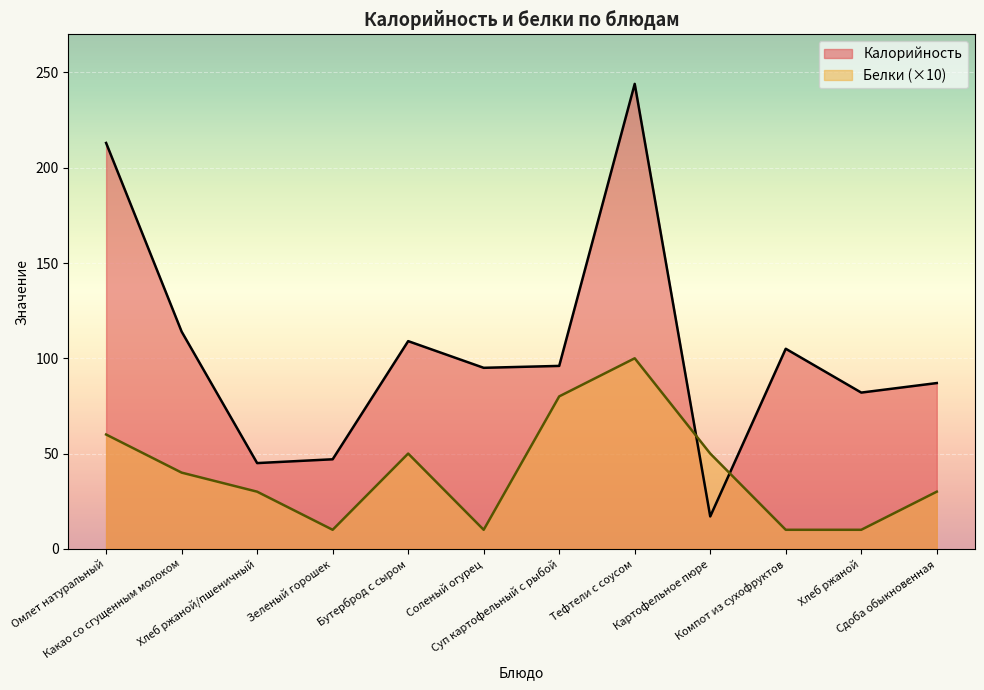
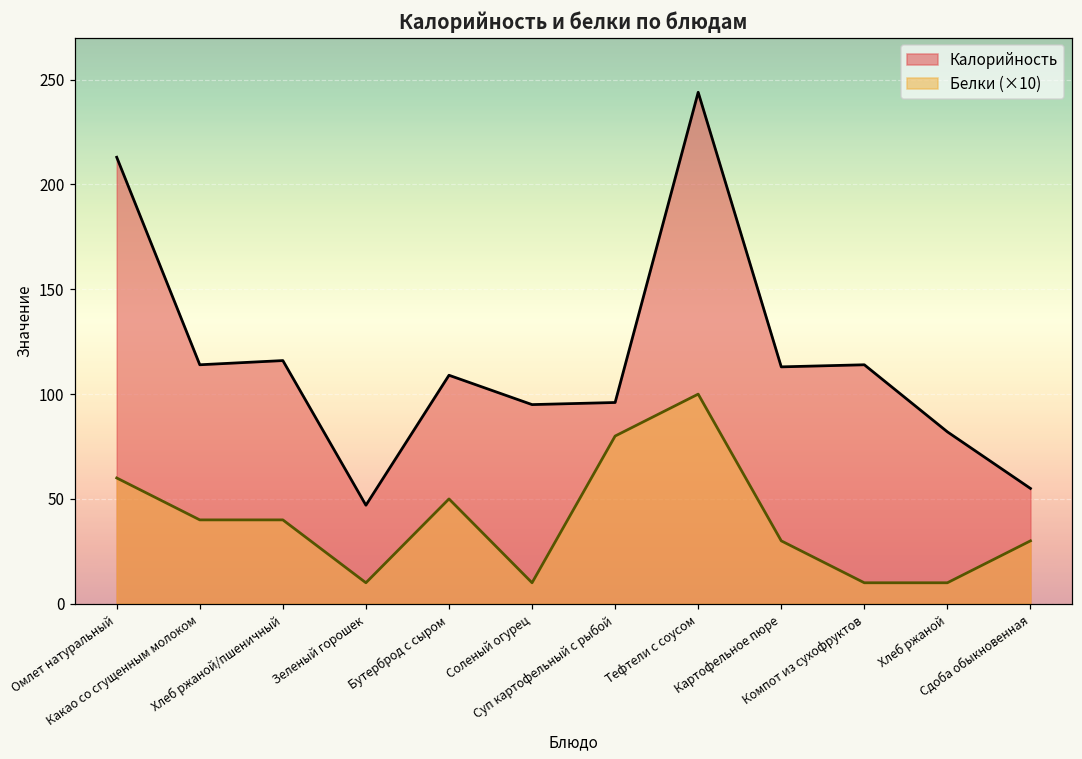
Калорийность, Хлеб ржаной/пшеничный: 45 -> 116
Белки (×10), Хлеб ржаной/пшеничный: 30 -> 40
Калорийность, Картофельное пюре: 17 -> 113
Белки (×10), Картофельное пюре: 50 -> 30
Калорийность, Компот из сухофруктов: 105 -> 114
Калорийность, Сдоба обыкновенная: 87 -> 55
